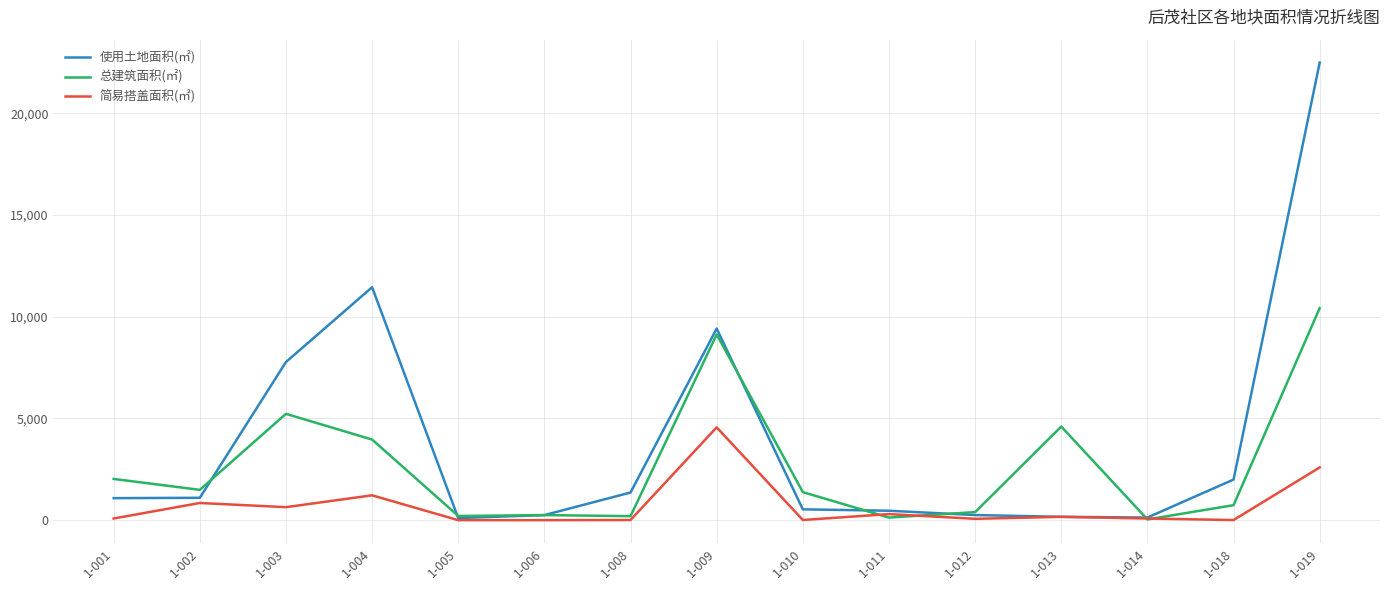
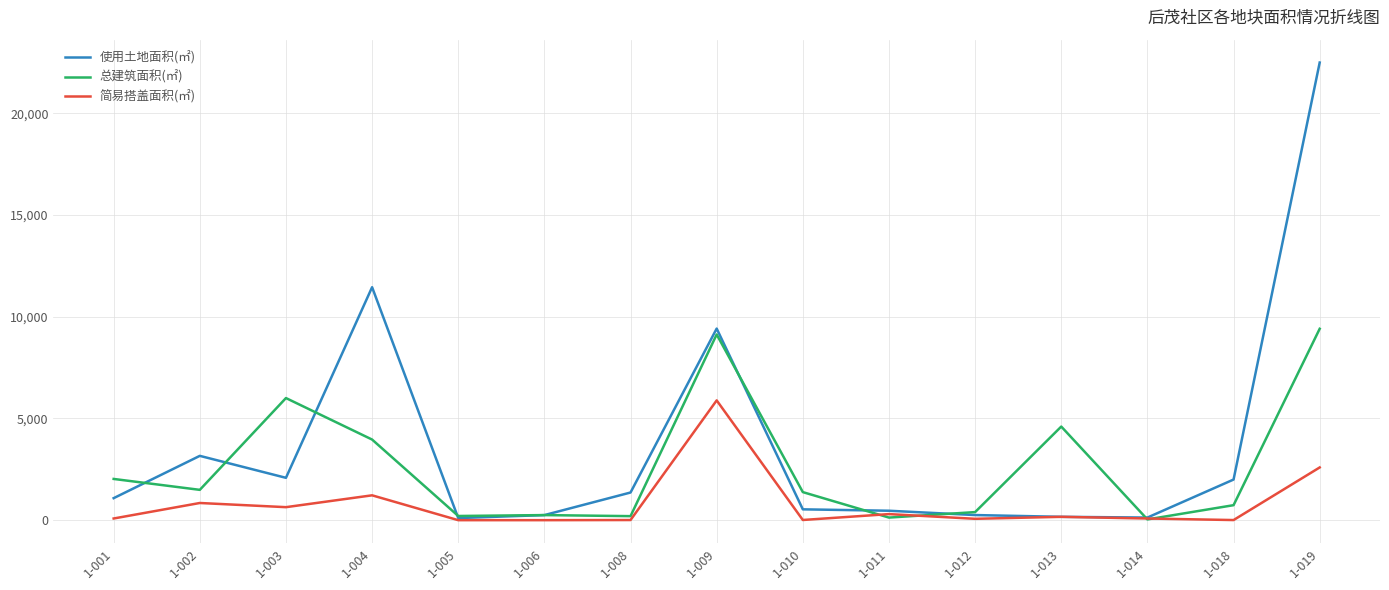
使用土地面积(㎡), 1-002: 1,100 -> 3,200
使用土地面积(㎡), 1-003: 7,800 -> 2,100
总建筑面积(㎡), 1-003: 5,200 -> 6,000
简易搭盖面积(㎡), 1-009: 4,600 -> 5,900
总建筑面积(㎡), 1-019: 10,400 -> 9,400
